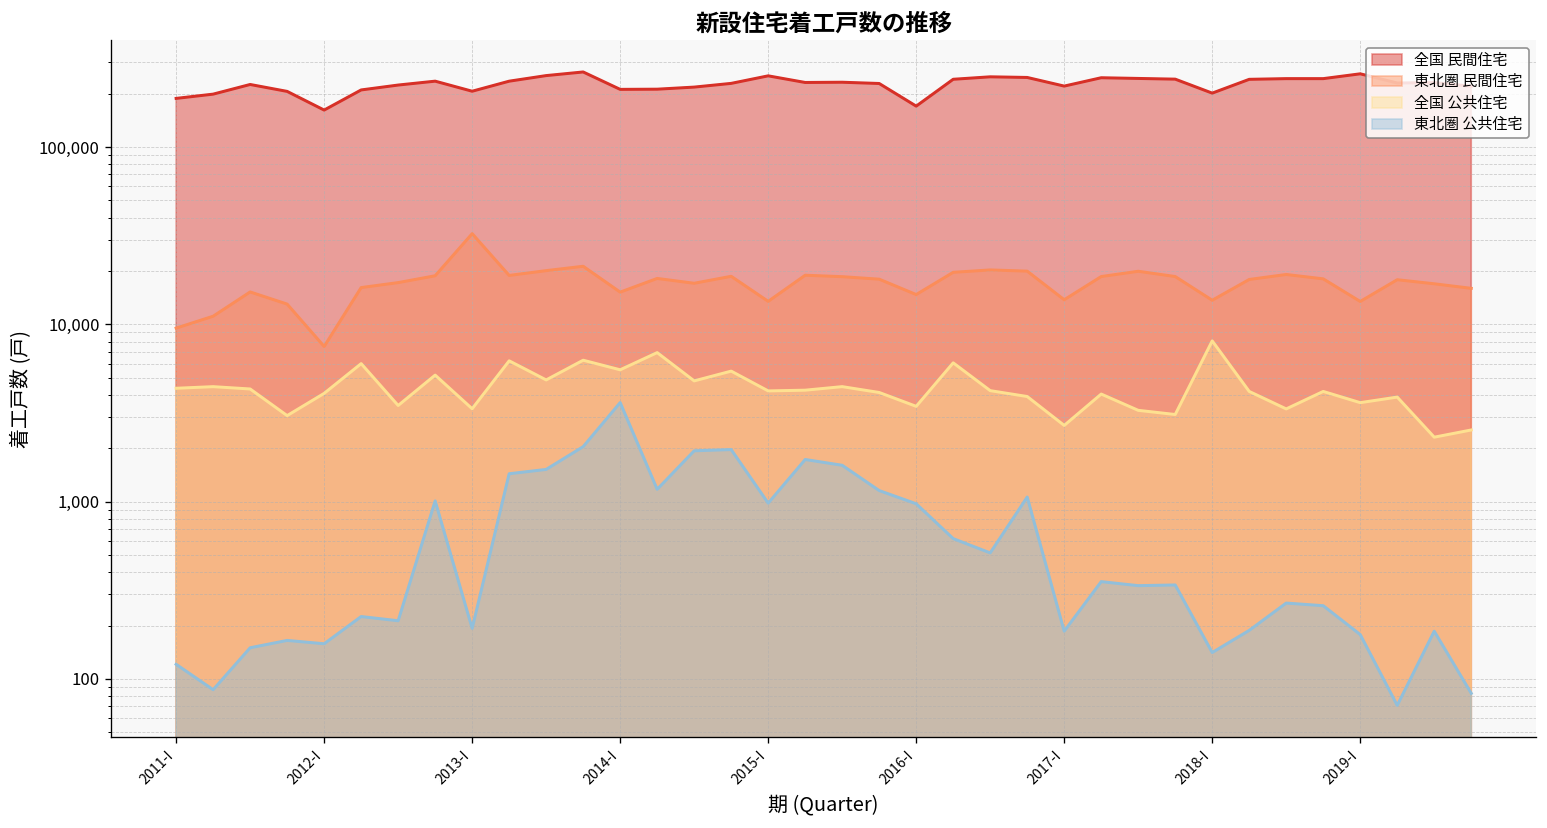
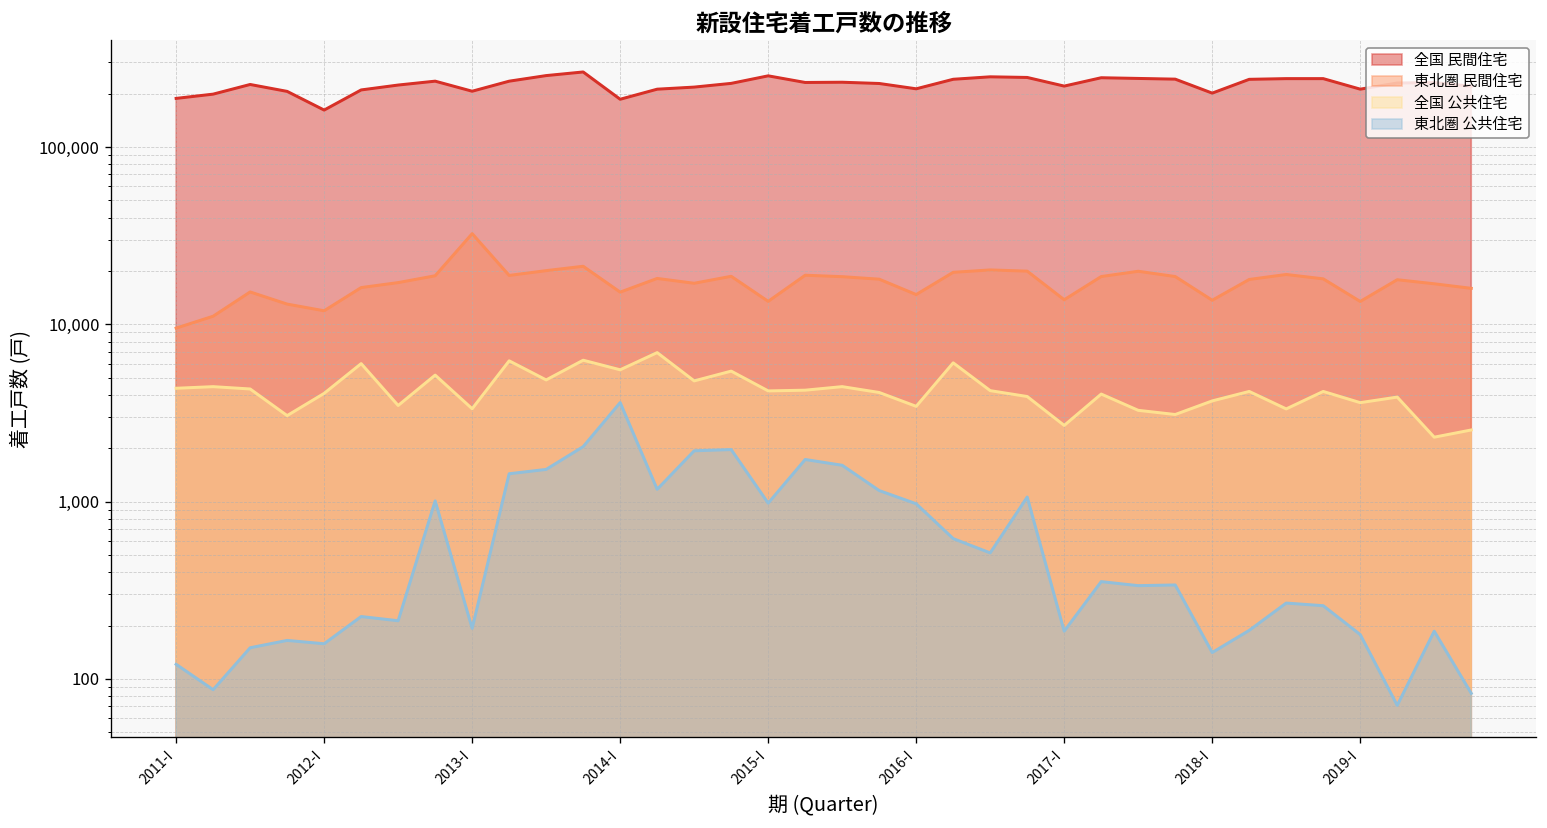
東北圏 民間住宅, 2012-I: 8,000 -> 12,000
全国 民間住宅, 2014-I: 210,000 -> 190,000
全国 民間住宅, 2016-I: 170,000 -> 210,000
全国 公共住宅, 2018-I: 8,000 -> 3,700
全国 民間住宅, 2019-I: 260,000 -> 210,000
